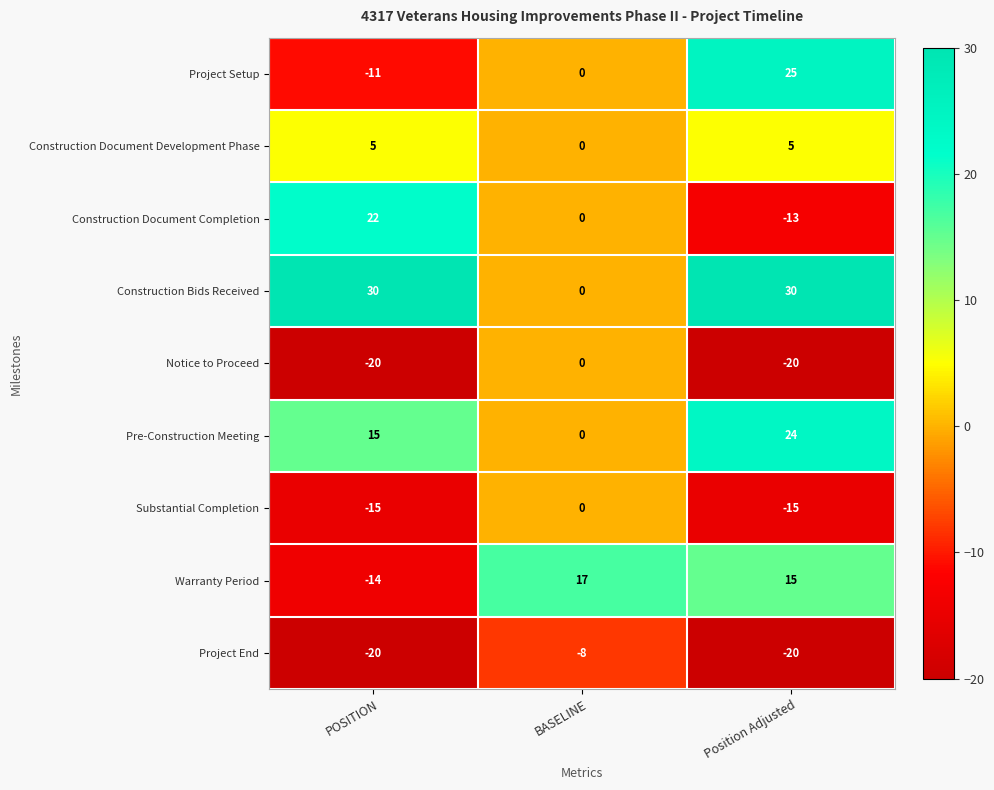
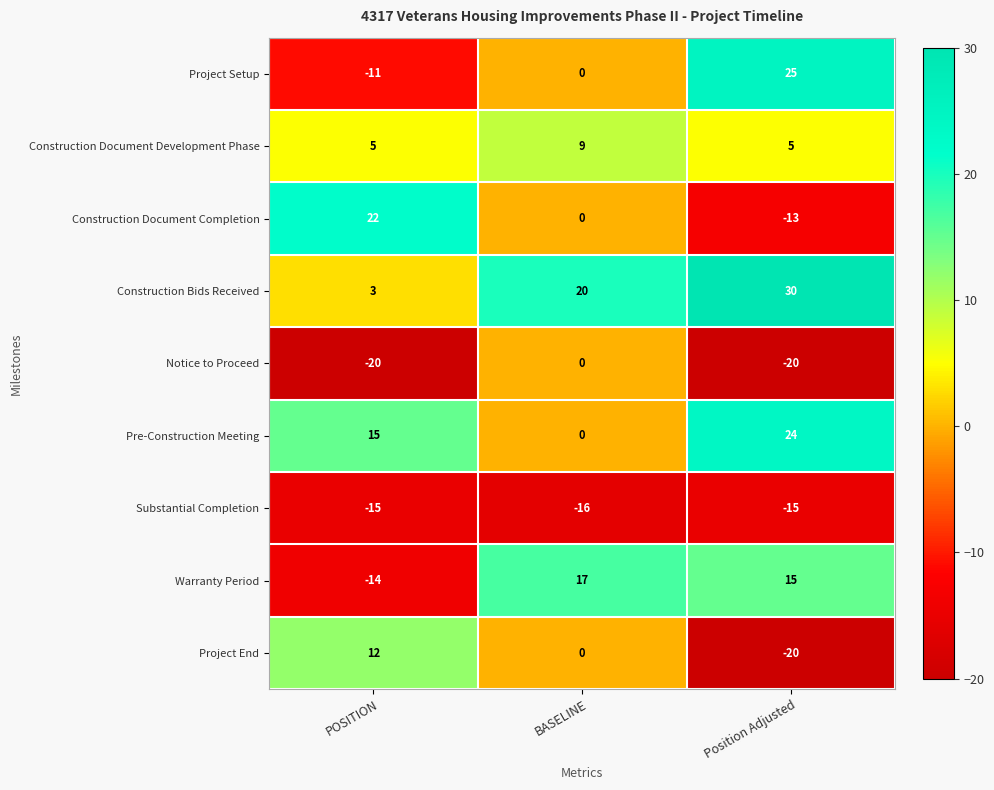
Construction Document Development Phase, BASELINE: 0 -> 9
Construction Bids Received, POSITION: 30 -> 3
Construction Bids Received, BASELINE: 0 -> 20
Substantial Completion, BASELINE: 0 -> -16
Project End, POSITION: -20 -> 12
Project End, BASELINE: -8 -> 0
